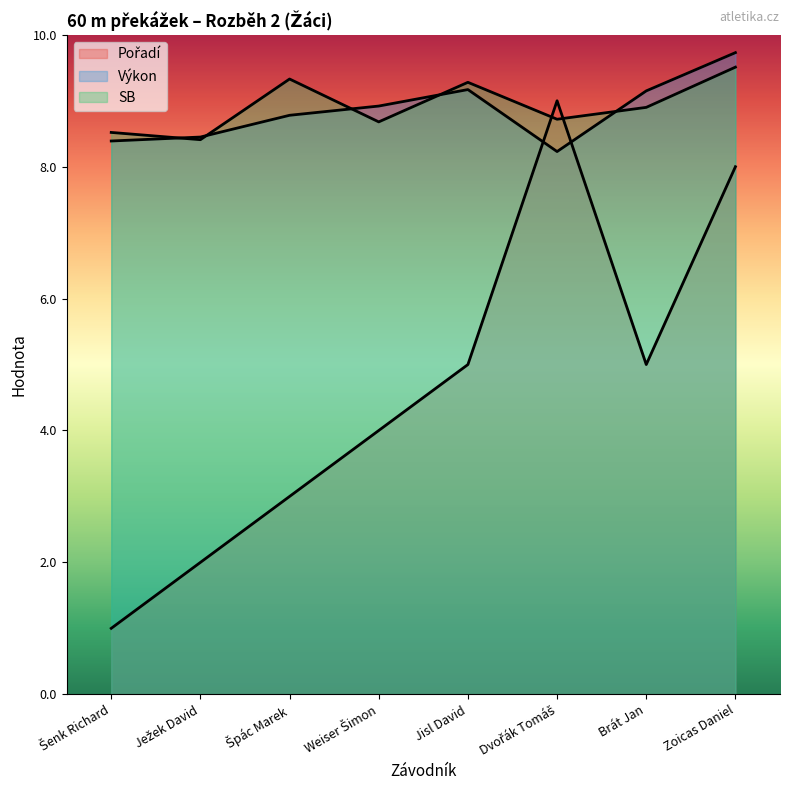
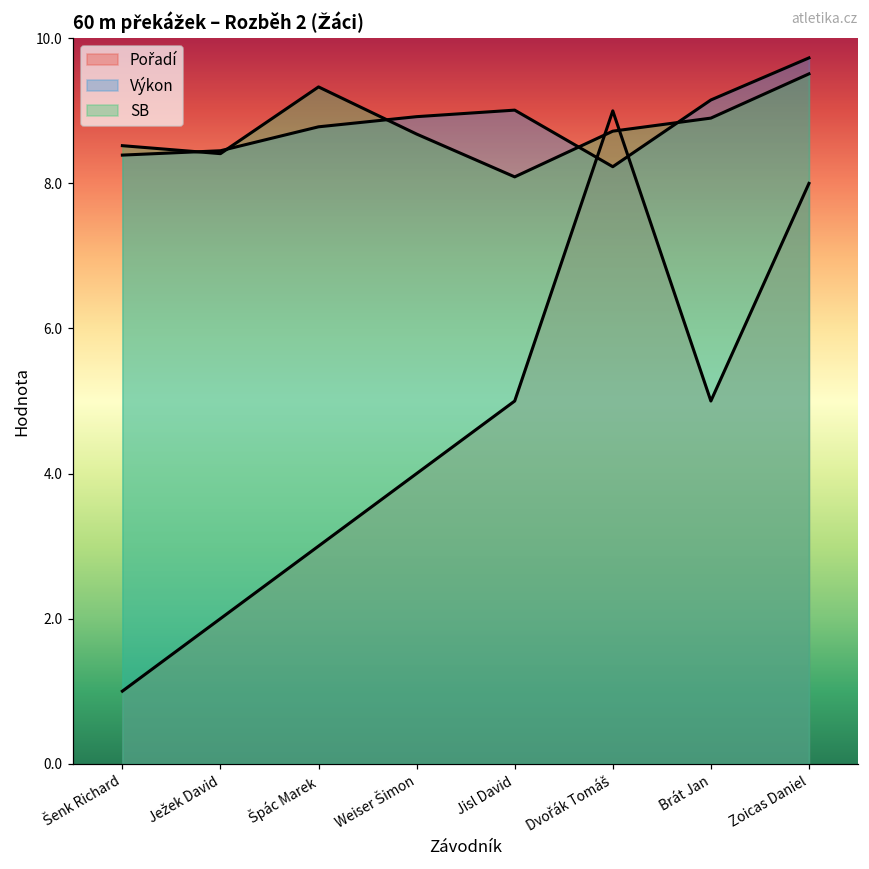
Výkon, Jisl David: 9.2 -> 9.0
SB, Jisl David: 9.3 -> 8.1
